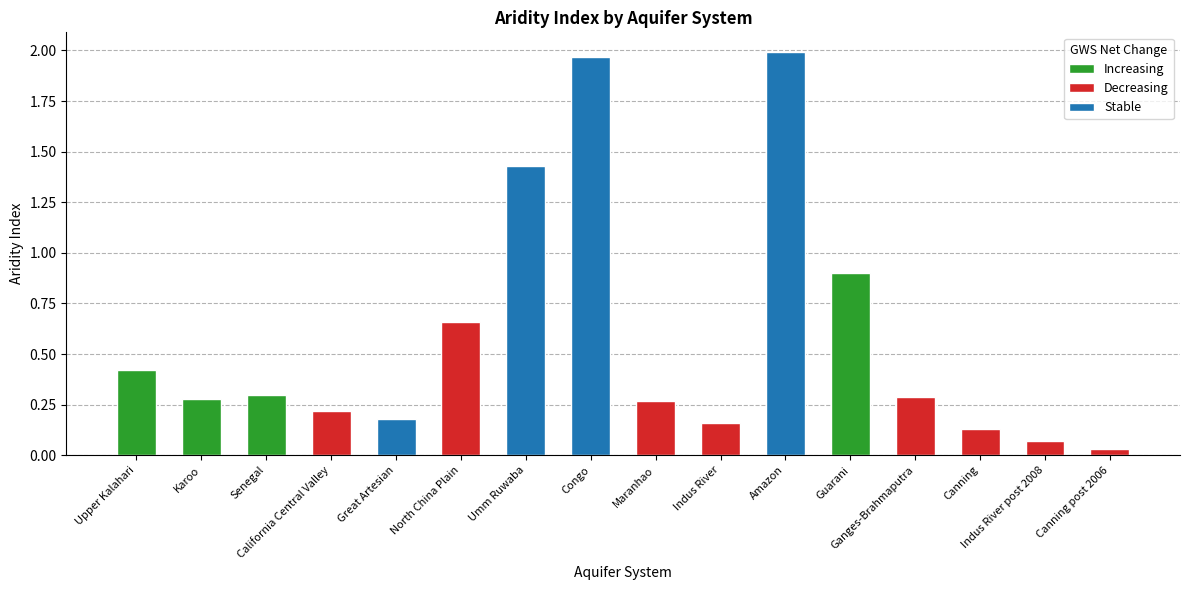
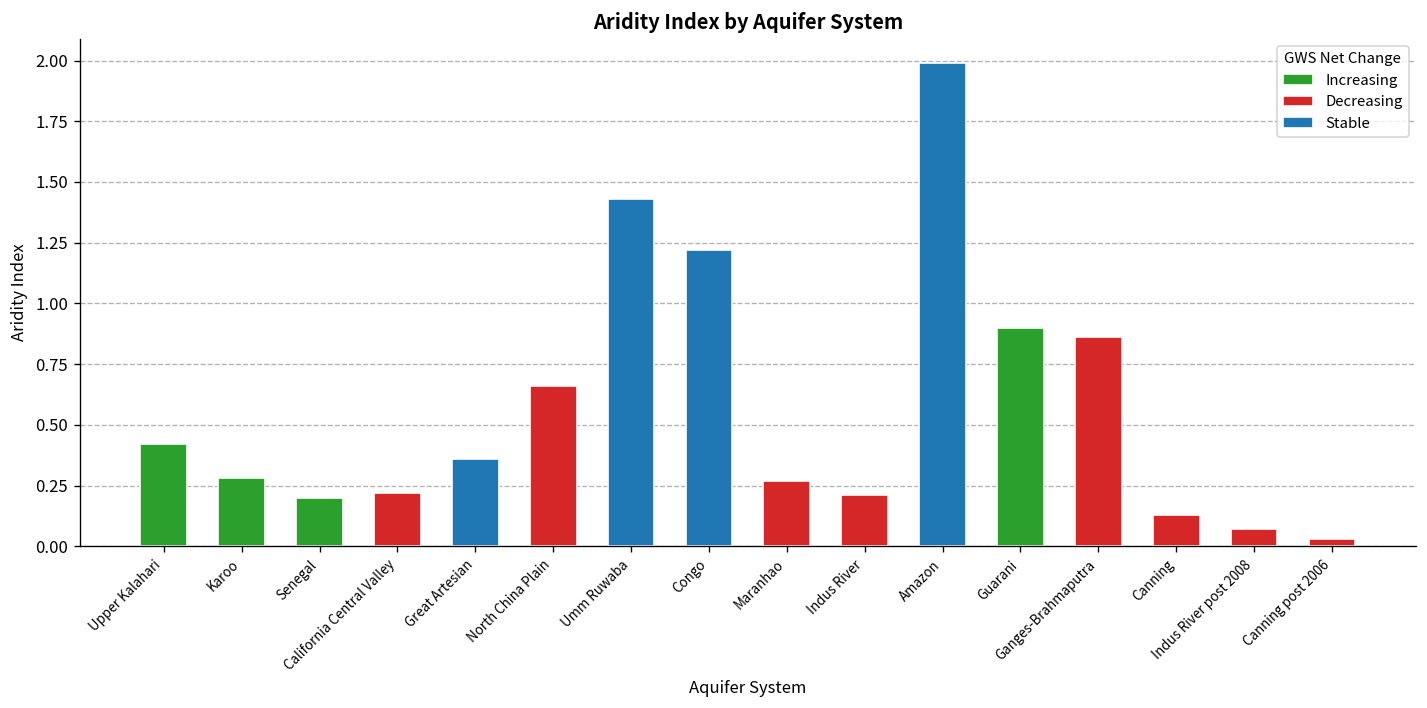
Increasing, Senegal: 0.3 -> 0.2
Stable, Great Artesian: 0.18 -> 0.36
Stable, Congo: 1.97 -> 1.22
Decreasing, Indus River: 0.16 -> 0.21
Decreasing, Ganges-Brahmaputra: 0.29 -> 0.86
